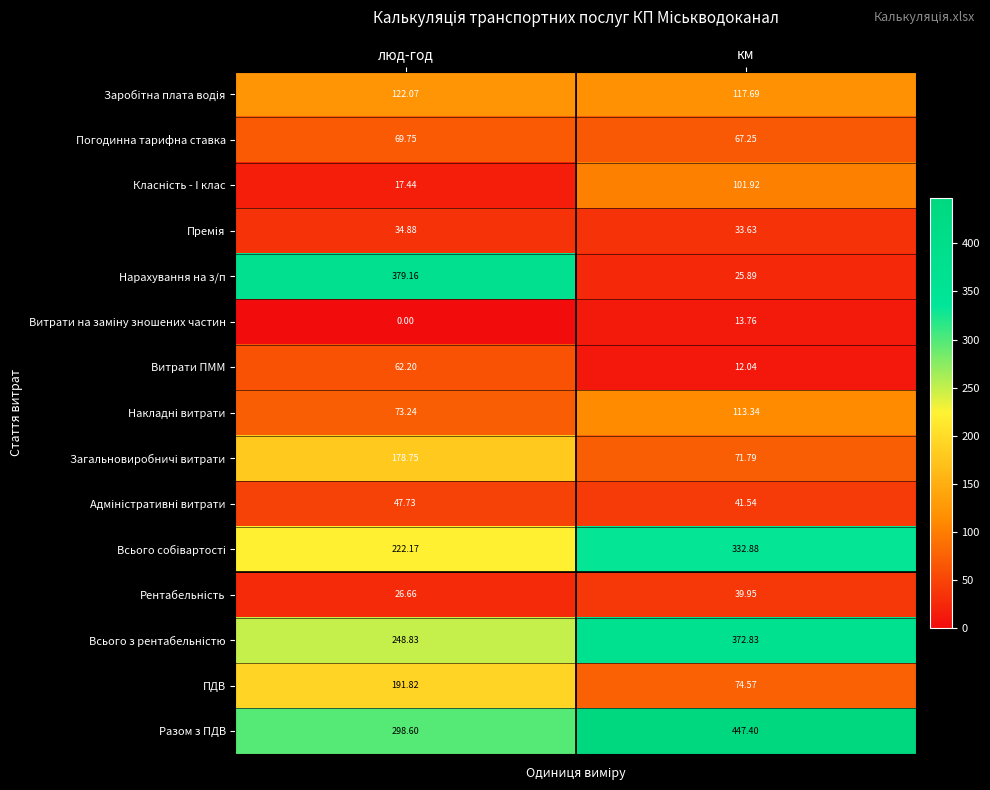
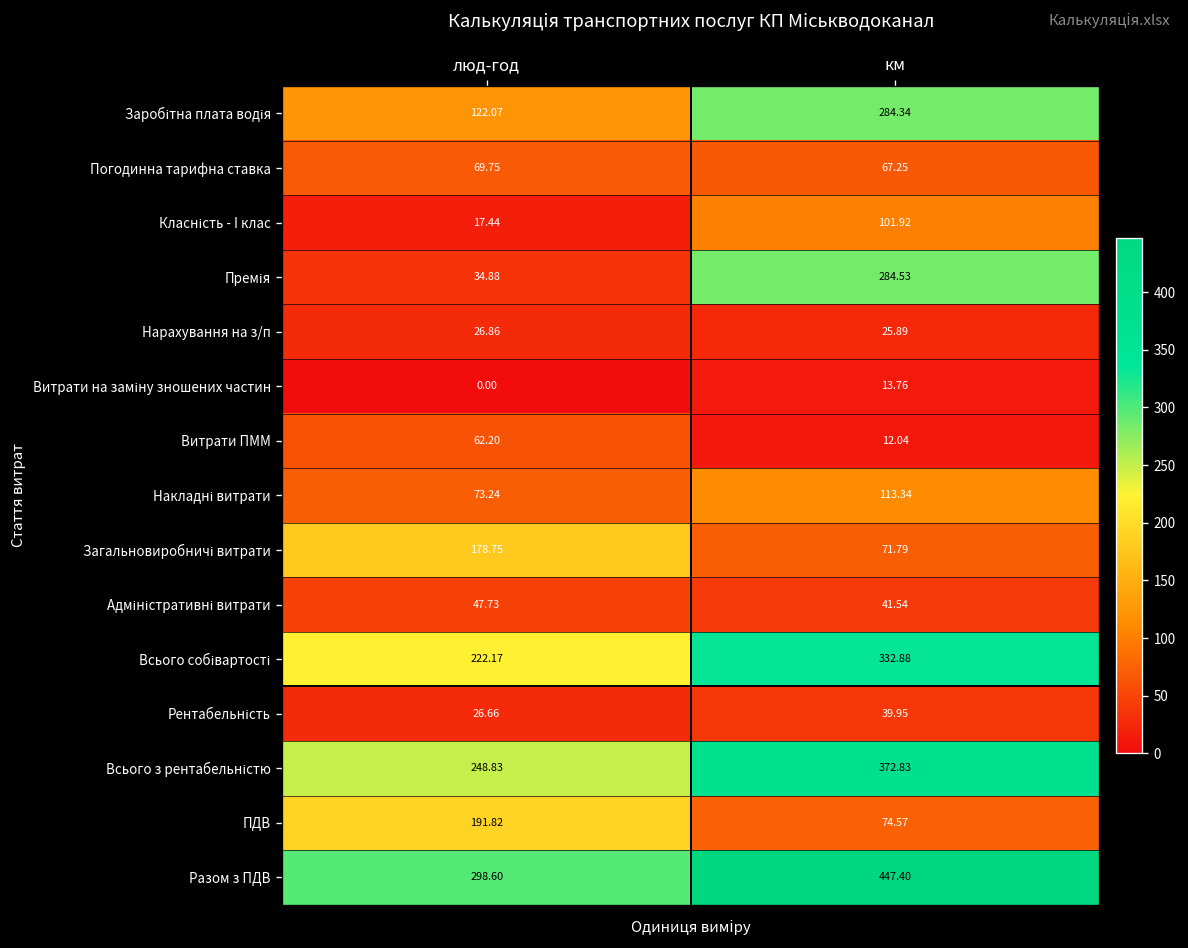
Заробітна плата водія, км: 117.69 -> 284.34
Премія, км: 33.63 -> 284.53
Нарахування на з/п, люд-год: 379.16 -> 26.86
